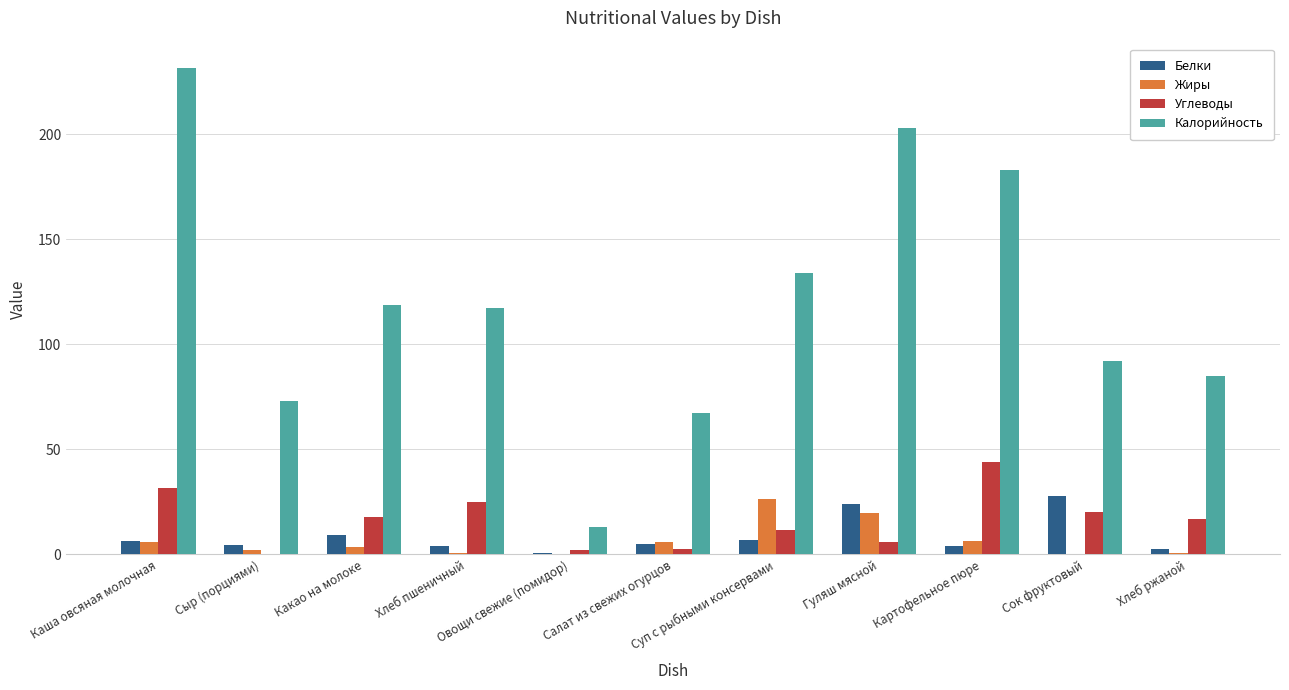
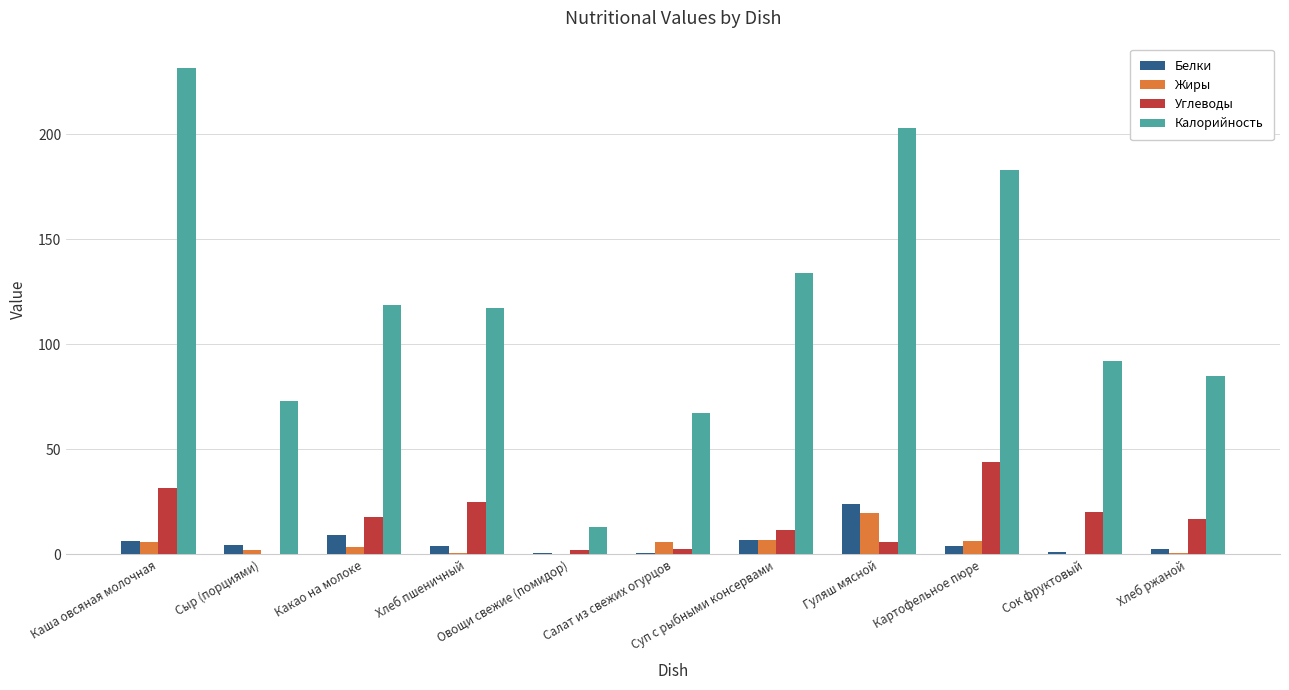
Белки, Салат из свежих огурцов: 5 -> 1
Жиры, Суп с рыбными консервами: 26 -> 7
Белки, Сок фруктовый: 28 -> 1
